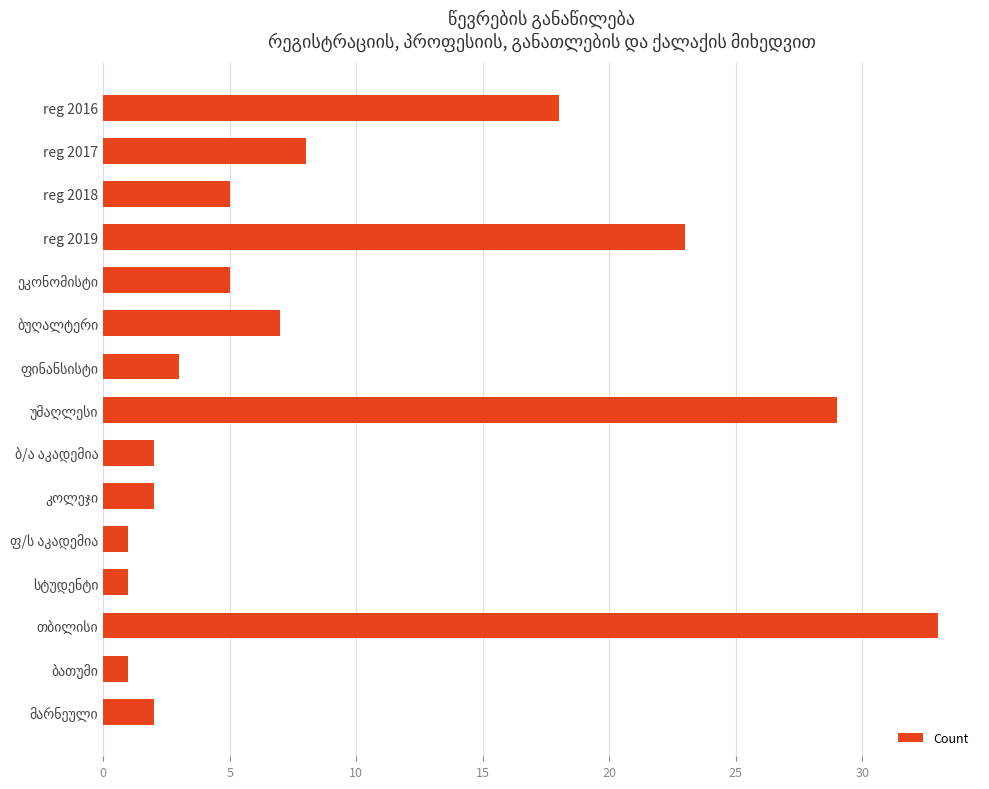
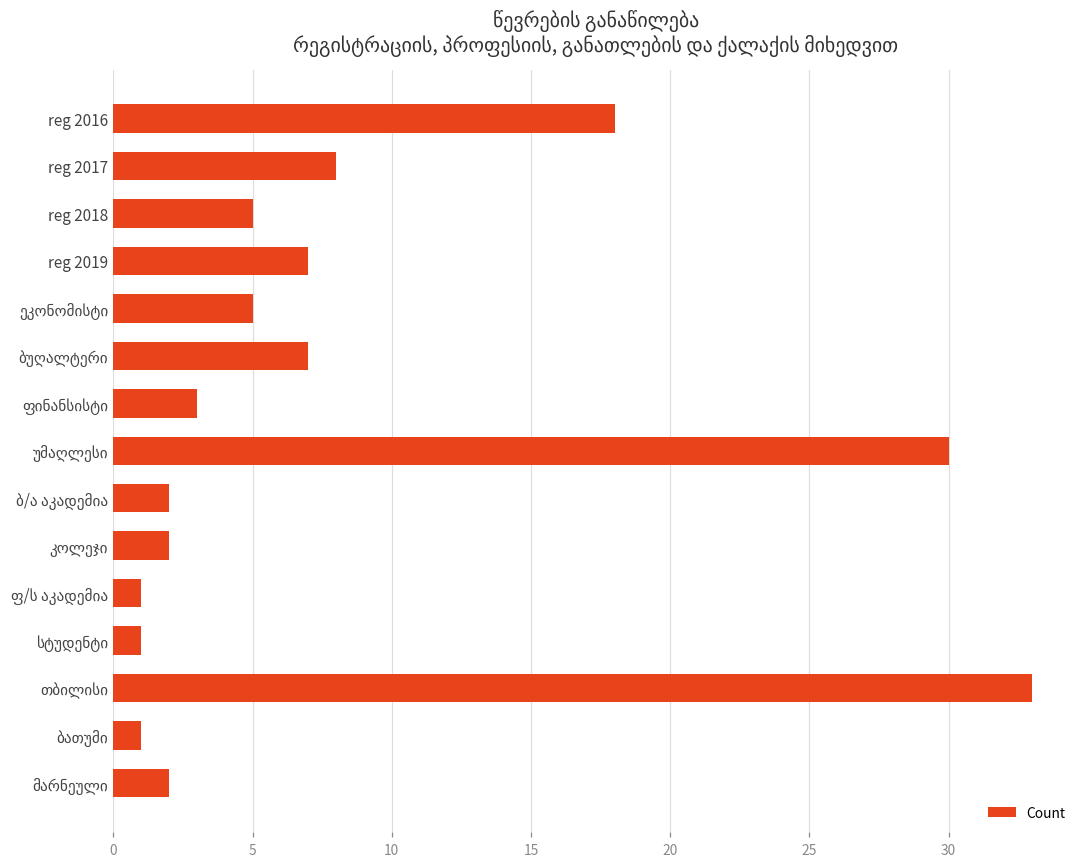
reg 2019: 23 -> 7
უმაღლესი: 29 -> 30
